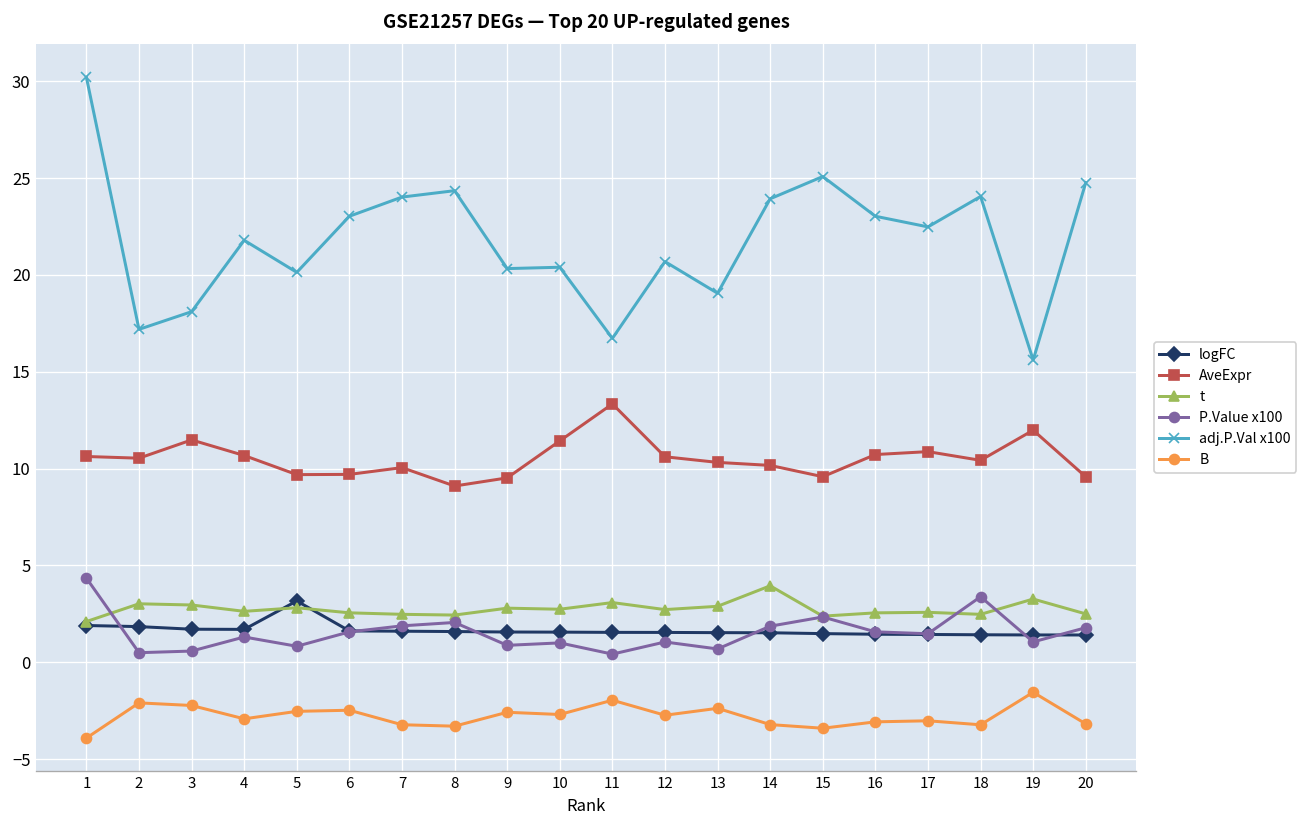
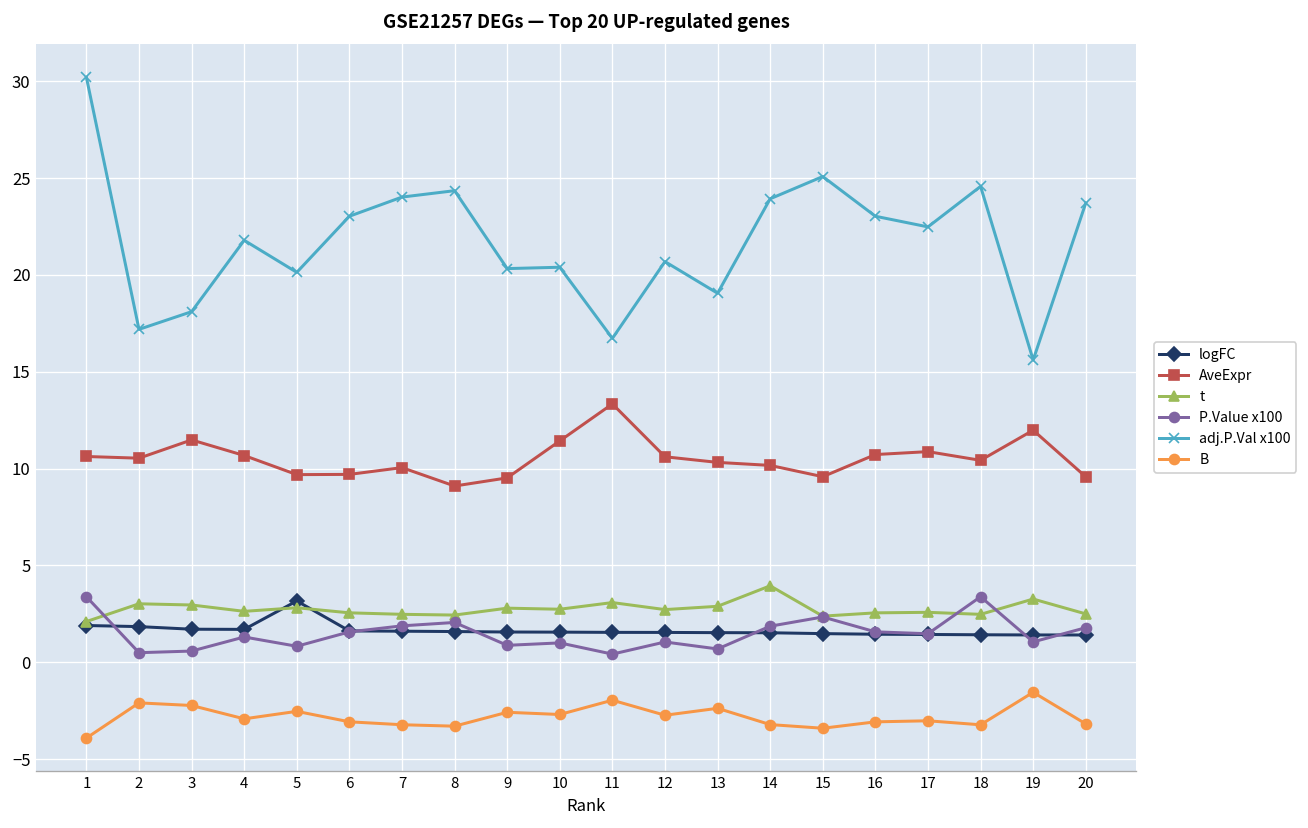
P.Value x100, 1: 4.3 -> 3.4
B, 6: -2.5 -> -3.1
adj.P.Val x100, 18: 24.1 -> 24.6
adj.P.Val x100, 20: 24.8 -> 23.7
